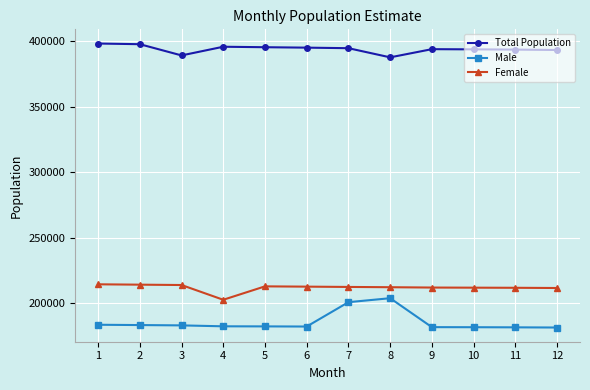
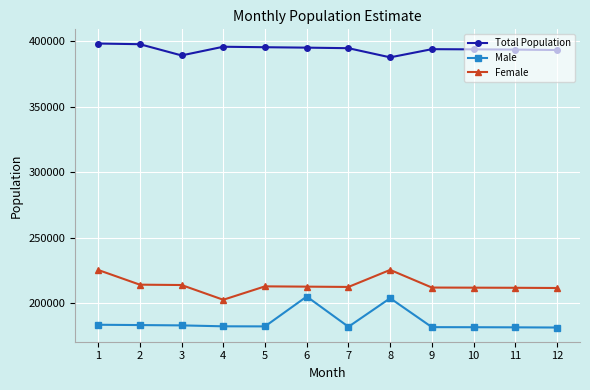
Female, 1: 214000 -> 225000
Male, 6: 182000 -> 205000
Male, 7: 201000 -> 182000
Female, 8: 212000 -> 225000
